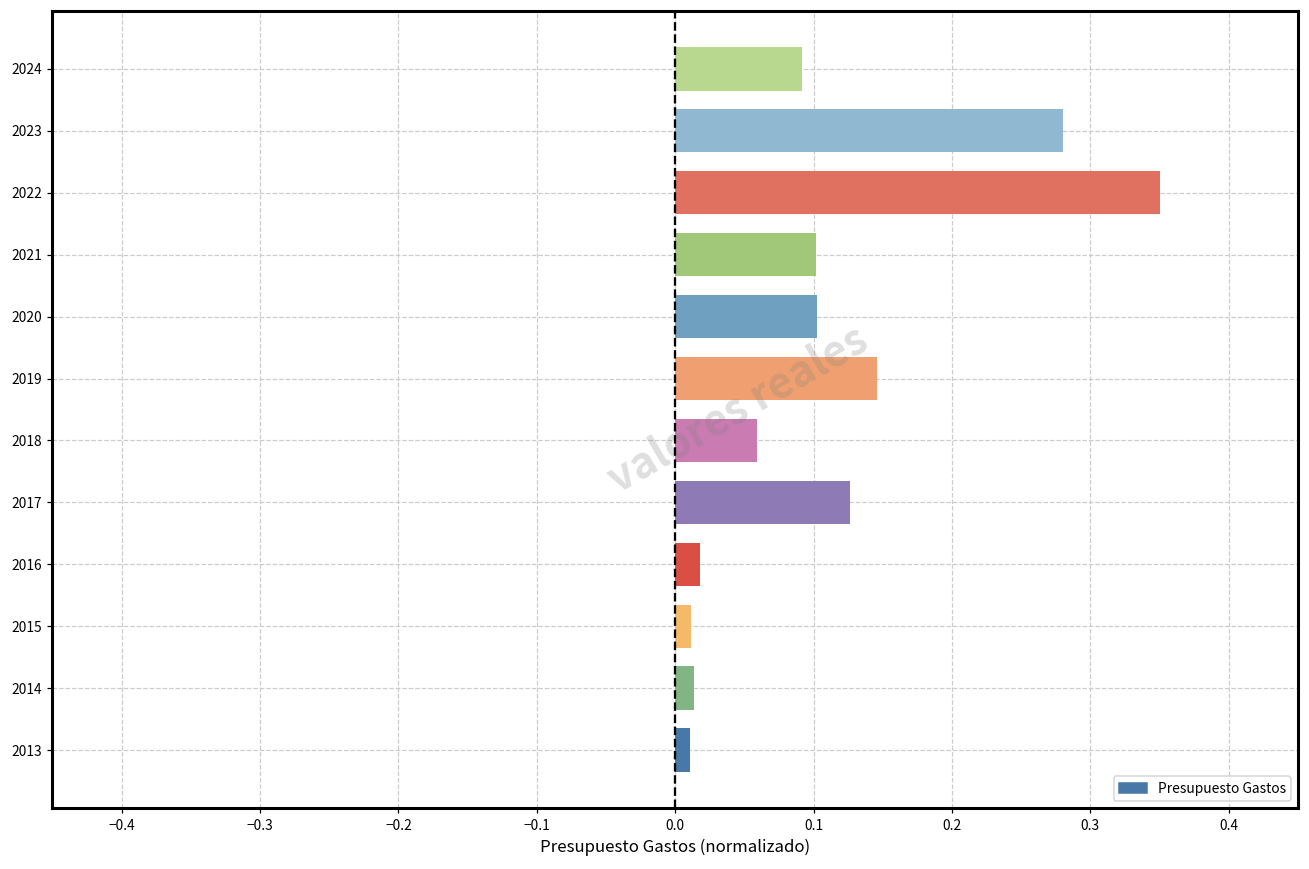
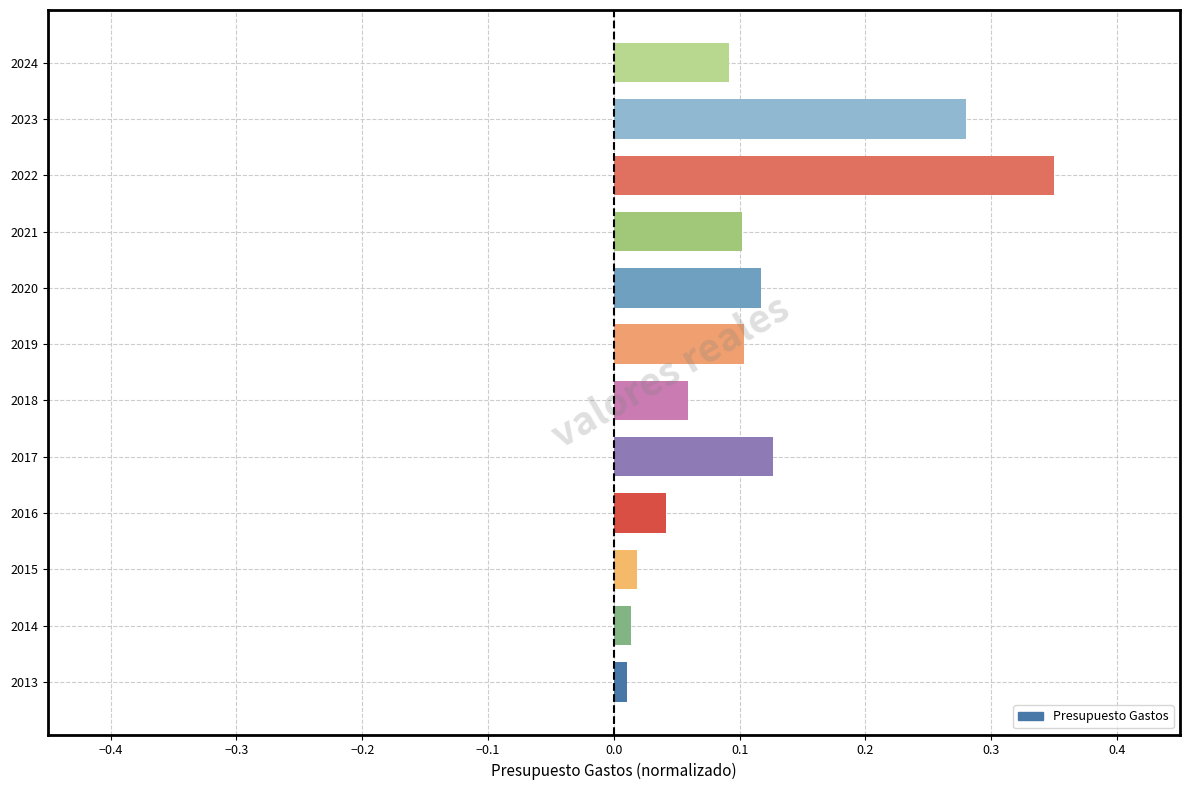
2020: 0.102 -> 0.117
2019: 0.146 -> 0.103
2016: 0.018 -> 0.042
2015: 0.011 -> 0.018
